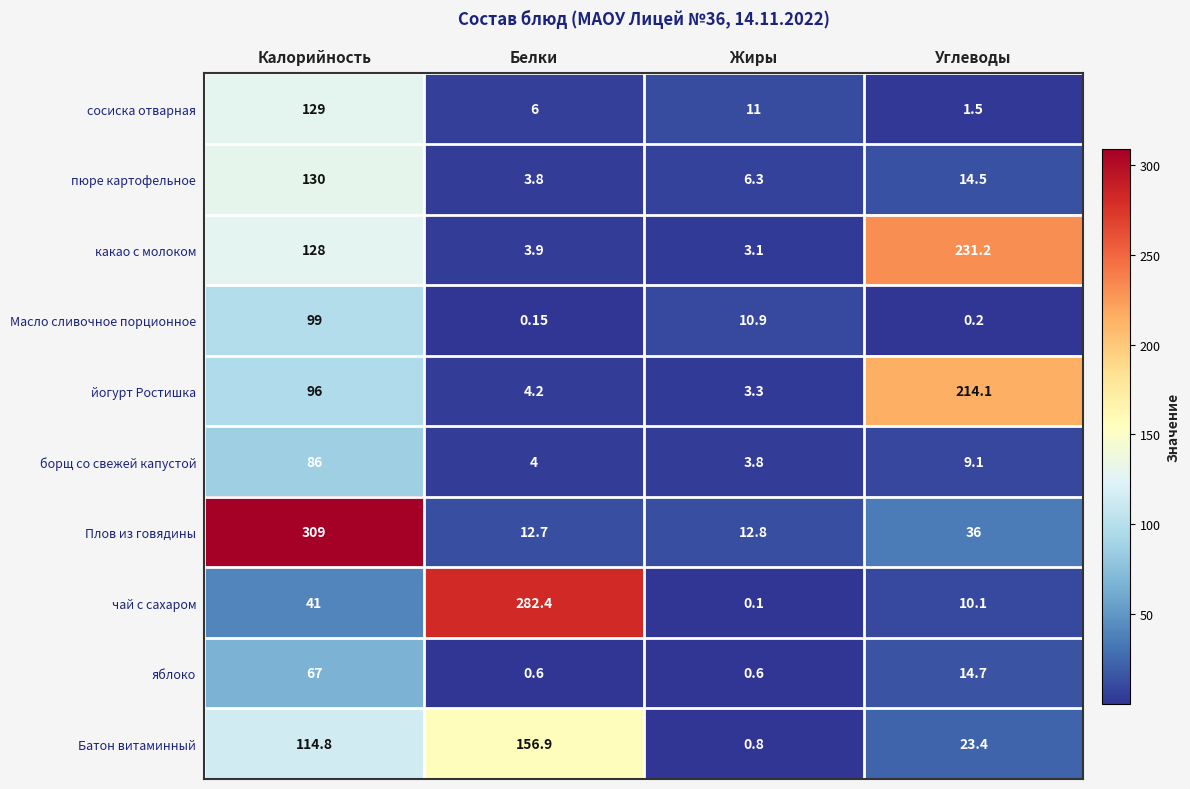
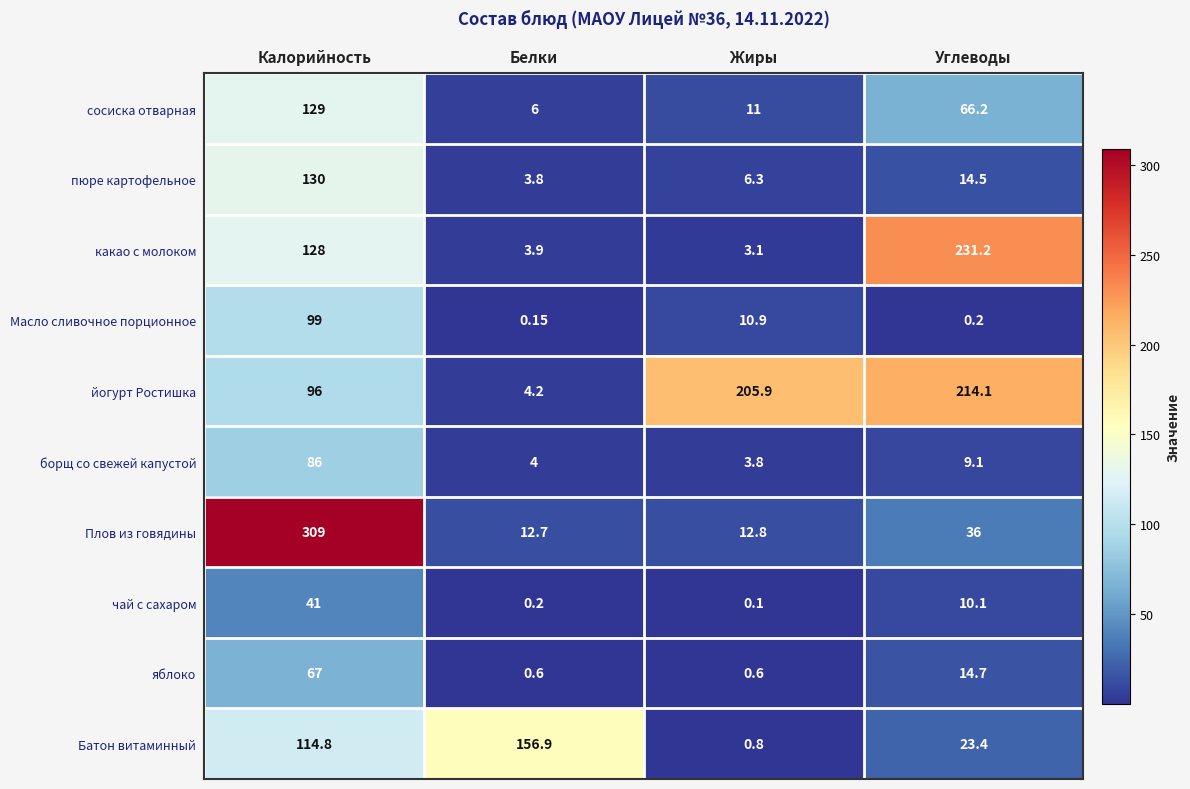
сосиска отварная, Углеводы: 1.5 -> 66.2
йогурт Ростишка, Жиры: 3.3 -> 205.9
чай с сахаром, Белки: 282.4 -> 0.2
